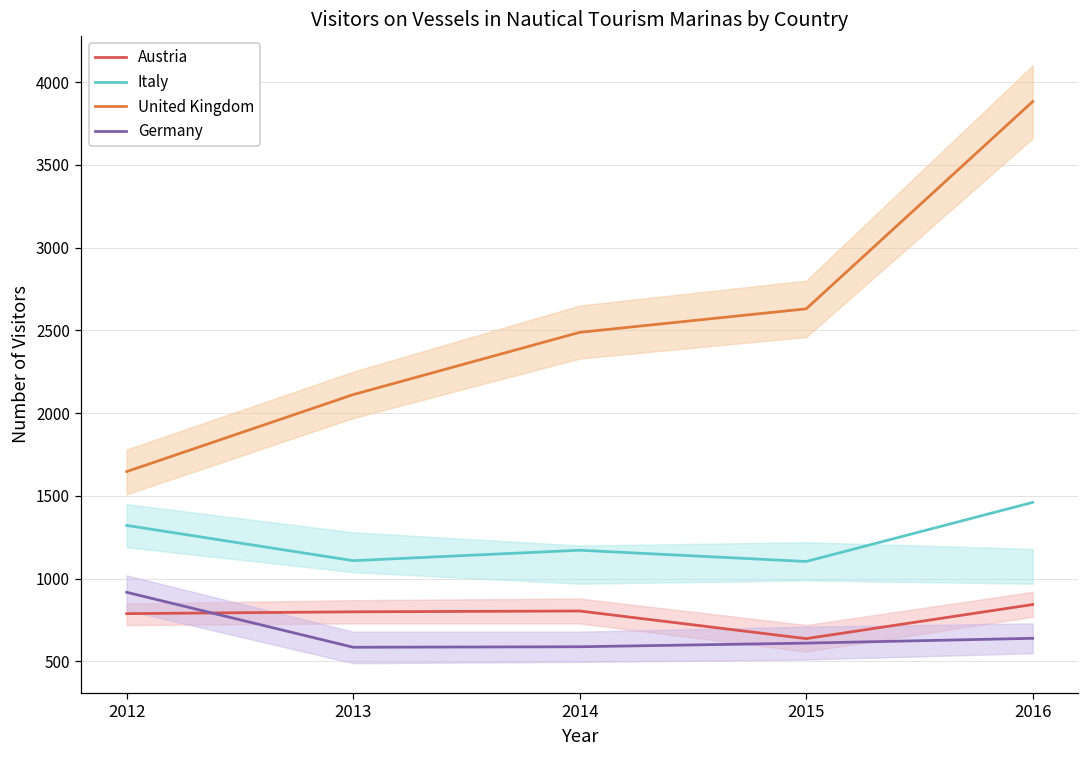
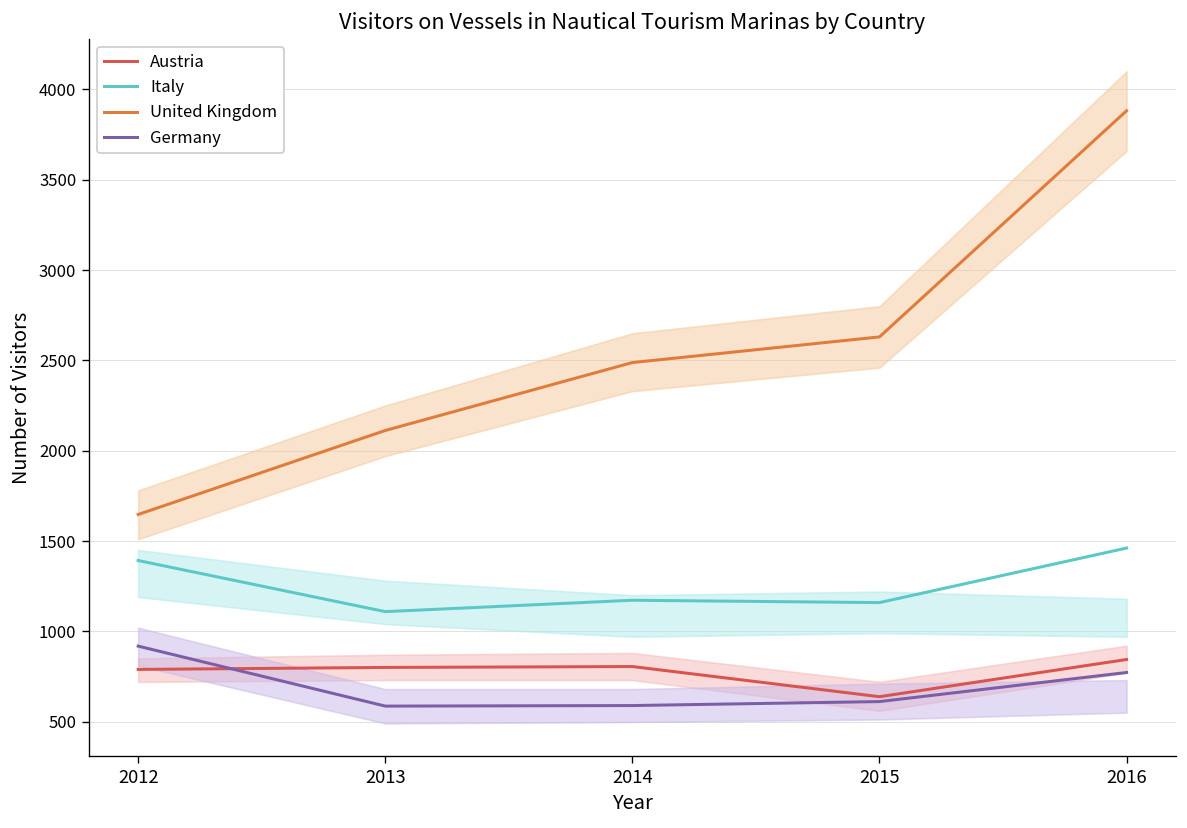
Italy, 2012: 1320 -> 1390
Italy, 2015: 1100 -> 1160
Germany, 2016: 640 -> 770
